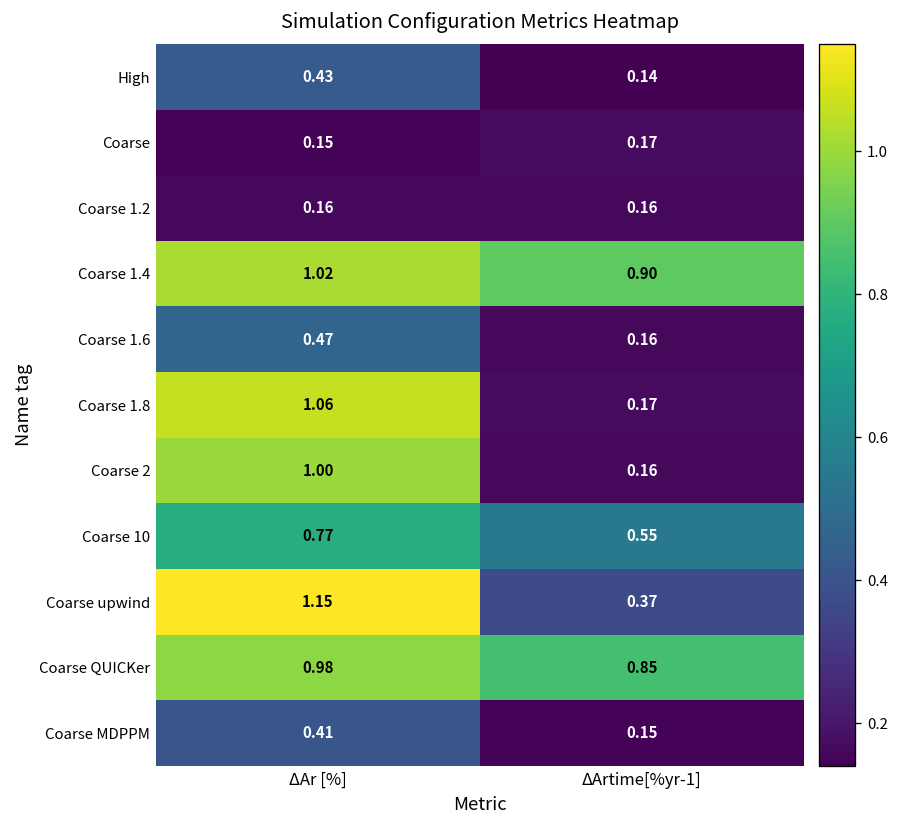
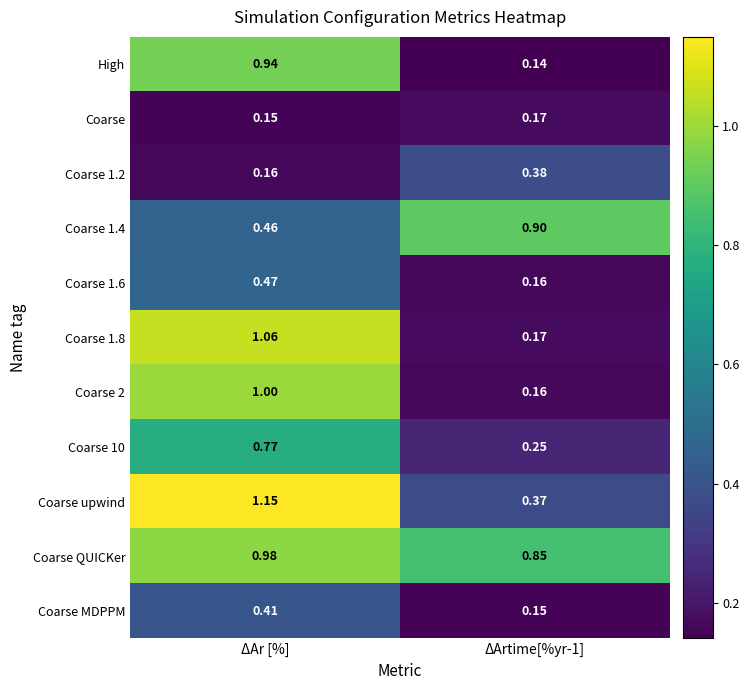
High, ΔAr [%]: 0.43 -> 0.94
Coarse 1.2, ΔArtime[%yr-1]: 0.16 -> 0.38
Coarse 1.4, ΔAr [%]: 1.02 -> 0.46
Coarse 10, ΔArtime[%yr-1]: 0.55 -> 0.25
